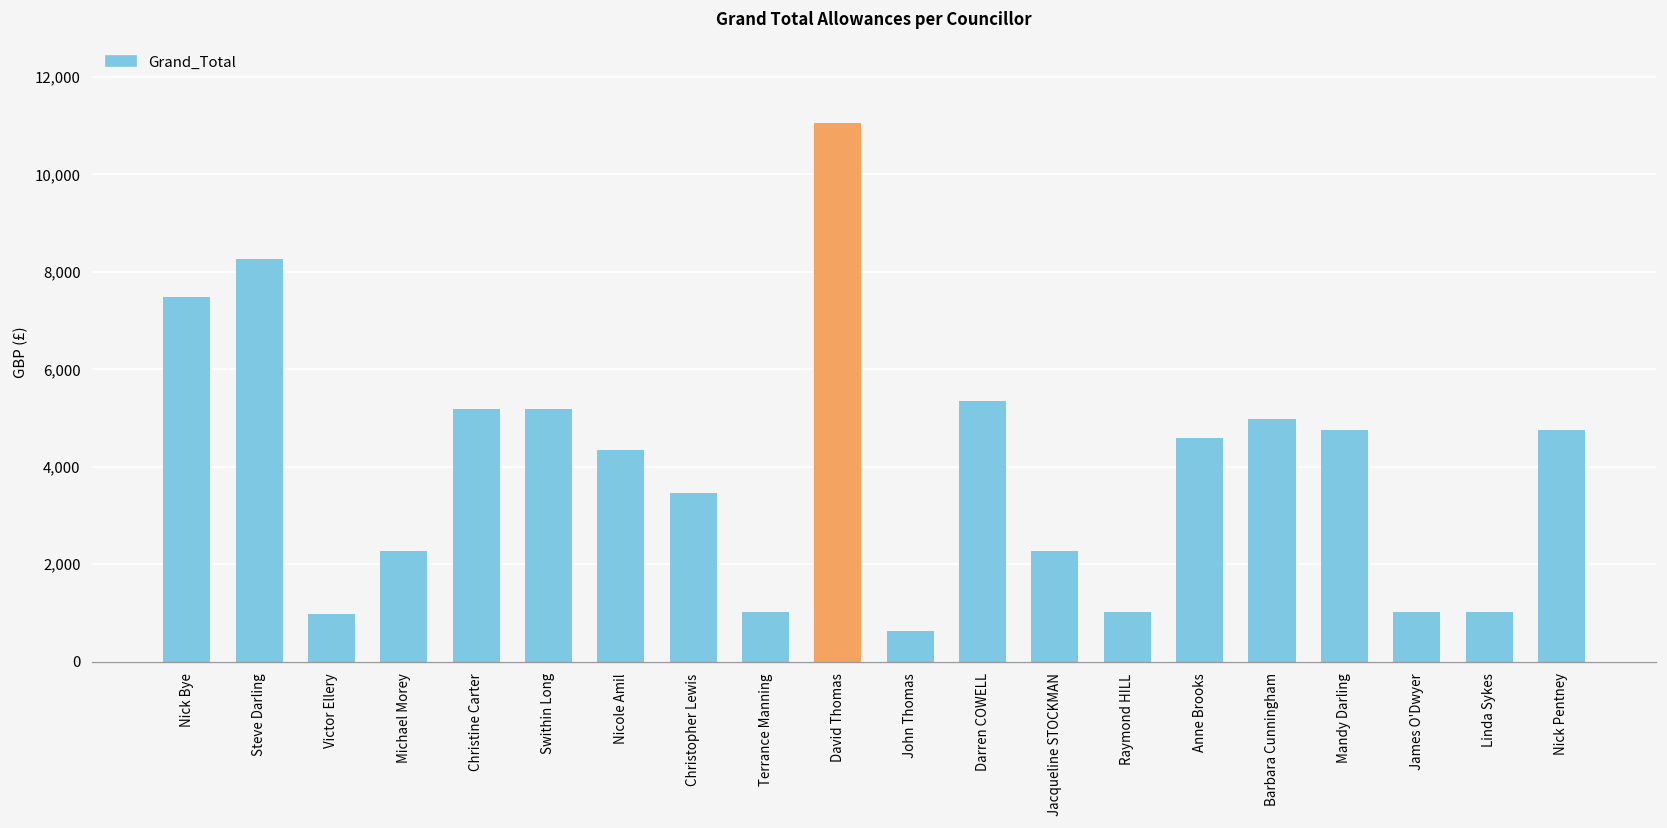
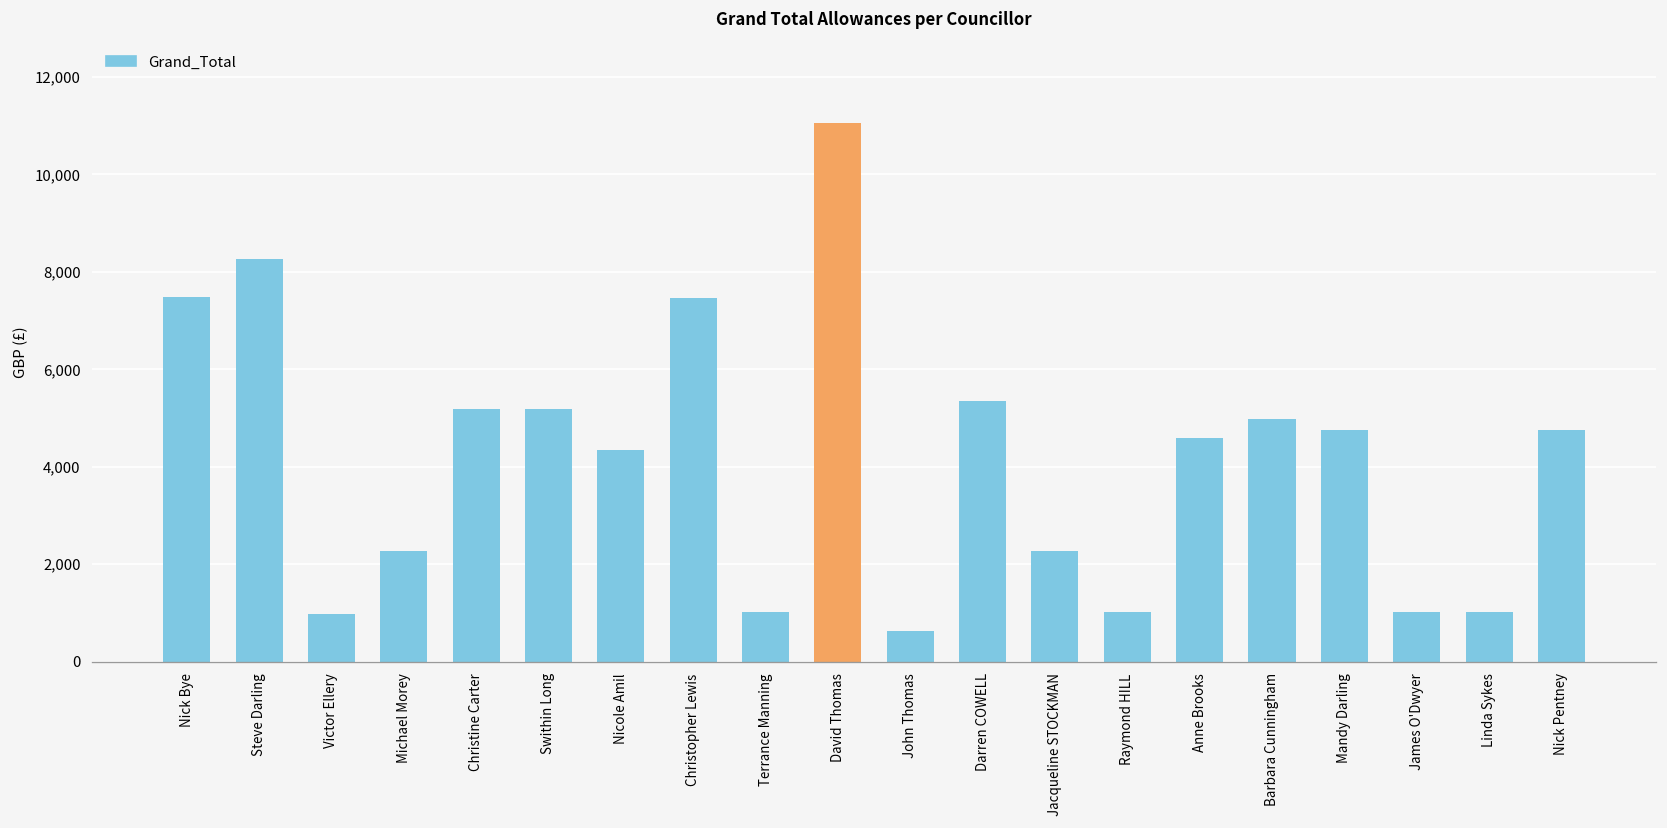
Christopher Lewis: 3,500 -> 7,500
